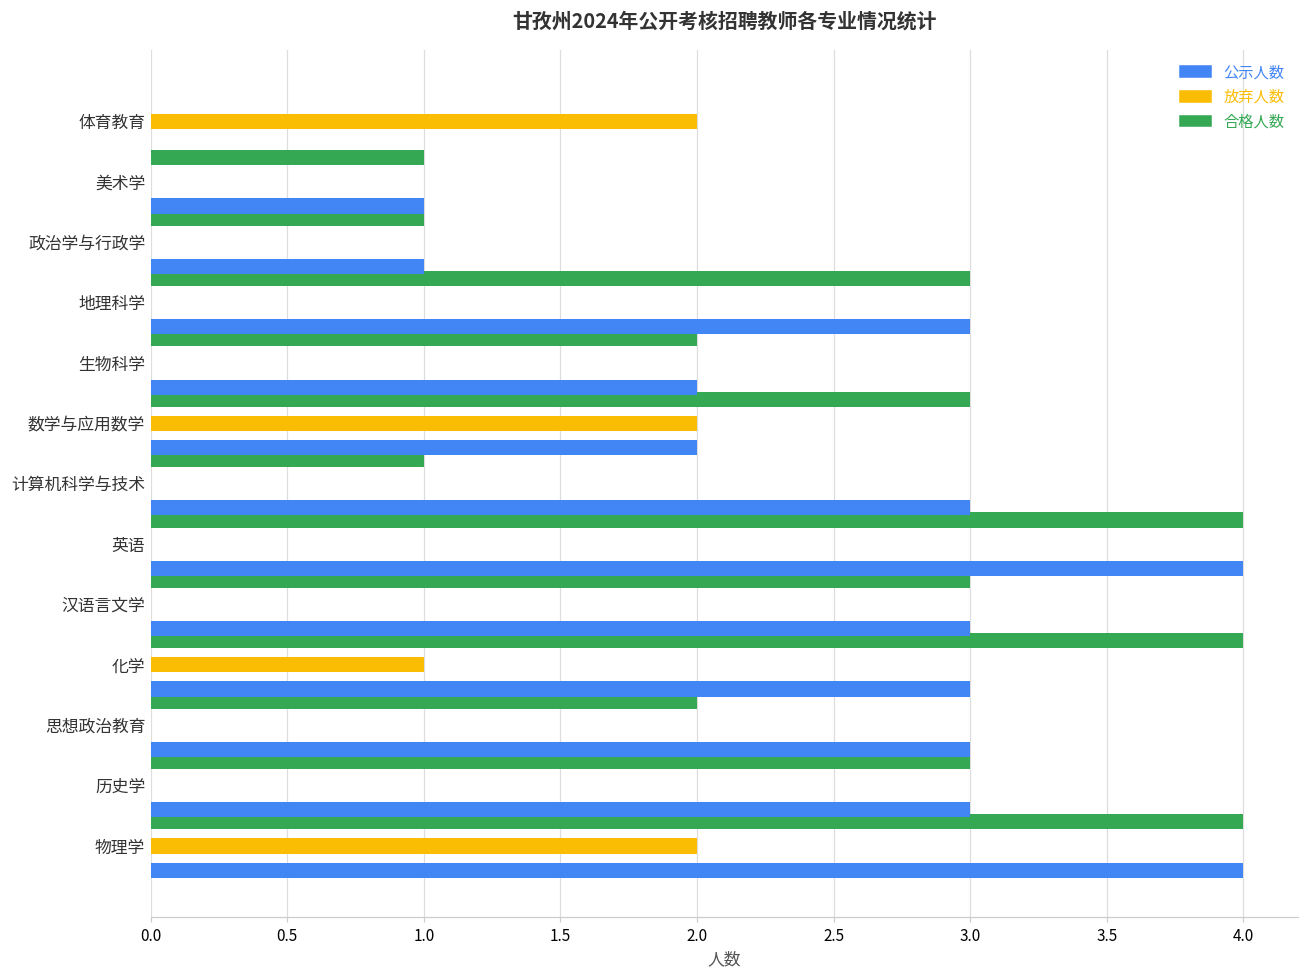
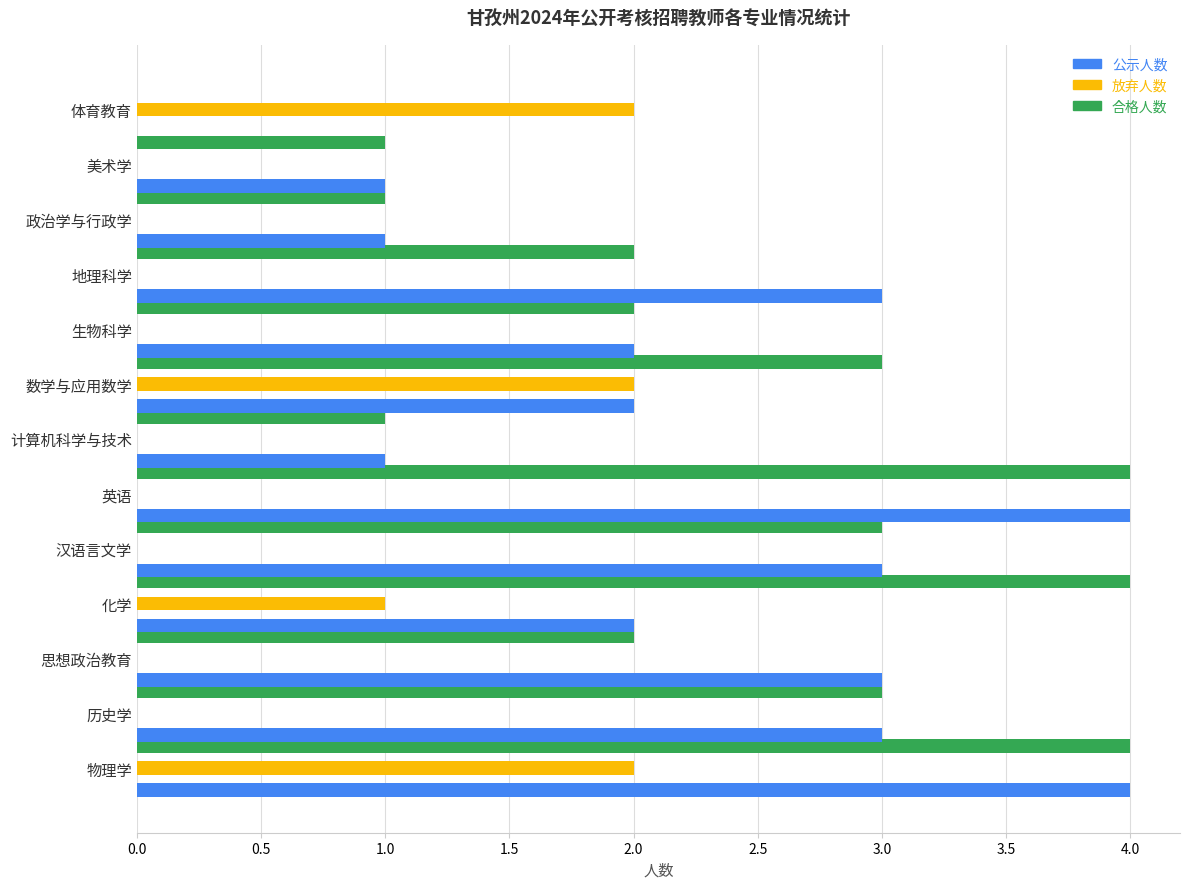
合格人数, 地理科学: 3 -> 2
公示人数, 计算机科学与技术: 3 -> 1
公示人数, 化学: 3 -> 2
